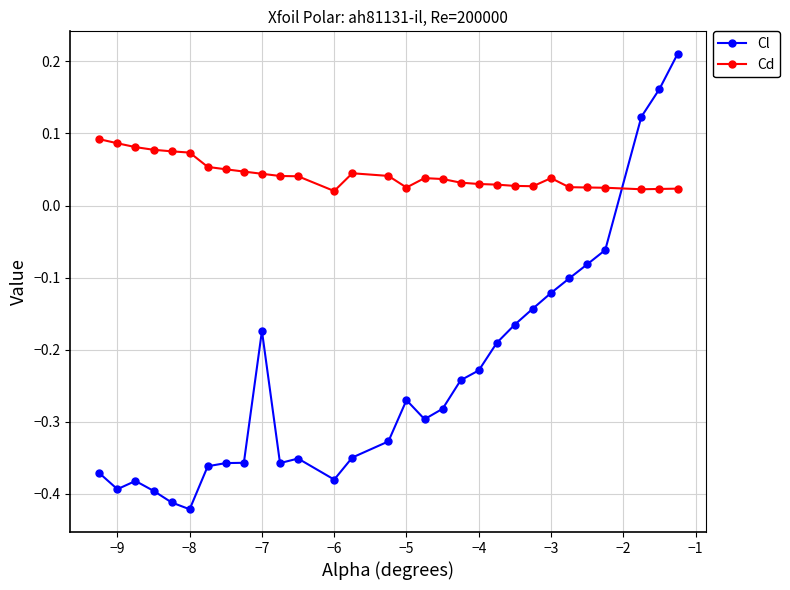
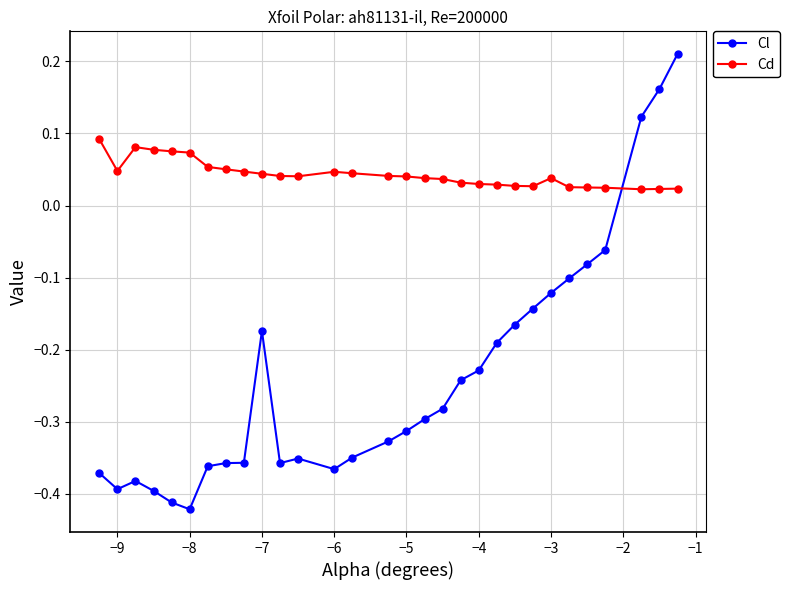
Cd, −9: 0.09 -> 0.05
Cl, −6: -0.38 -> -0.37
Cd, −6: 0.02 -> 0.05
Cl, −5: -0.27 -> -0.31
Cd, −5: 0.03 -> 0.04
